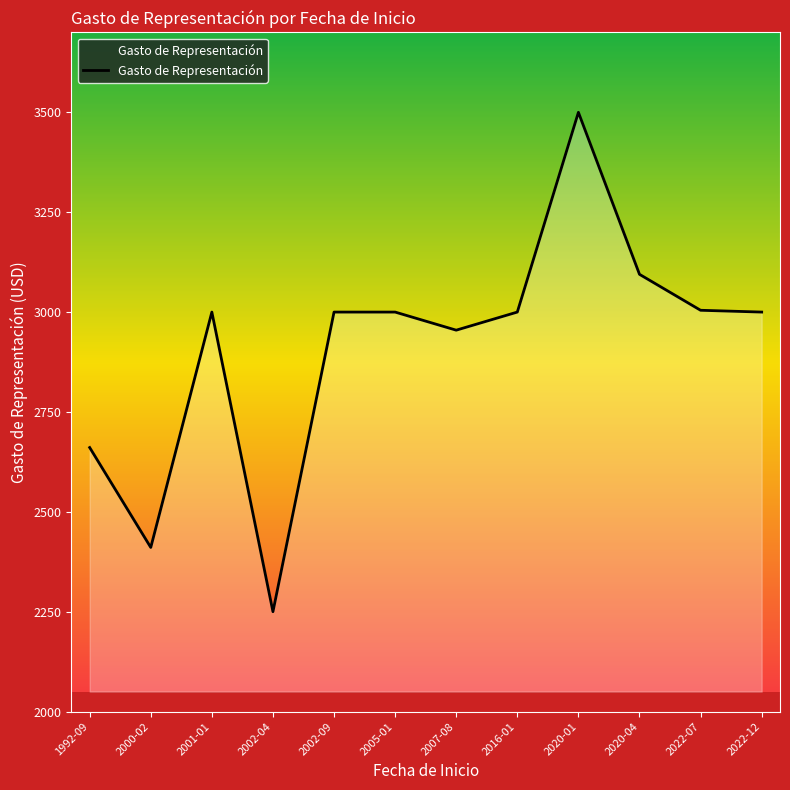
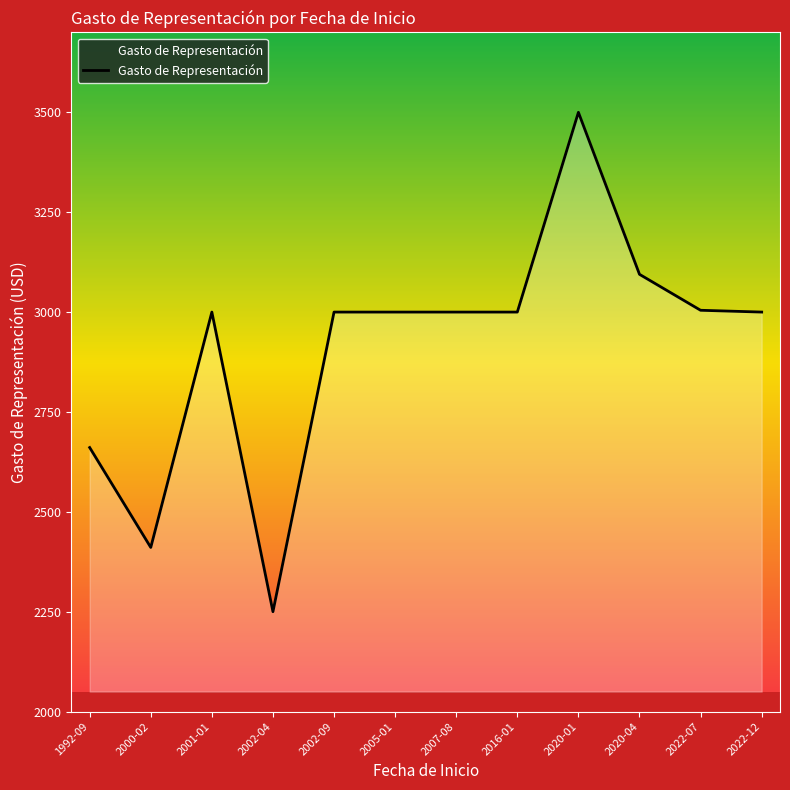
2007-08: 2950 -> 3000
